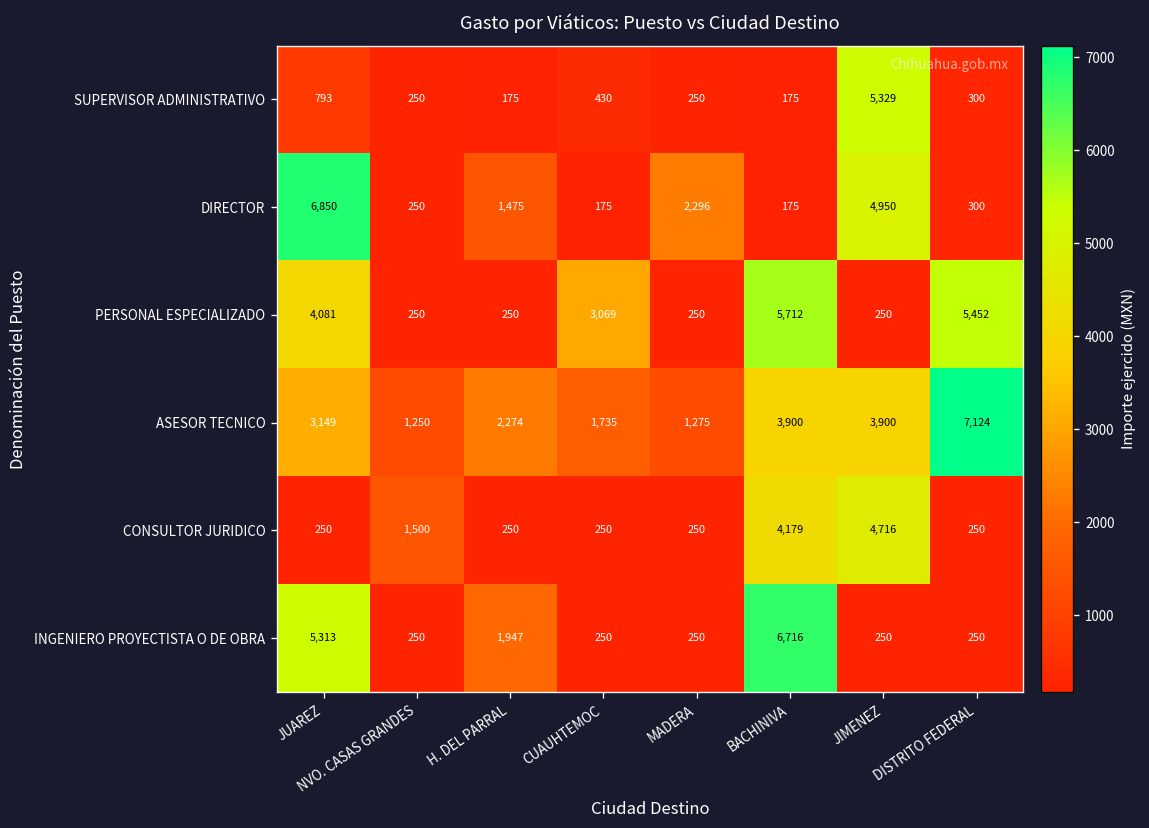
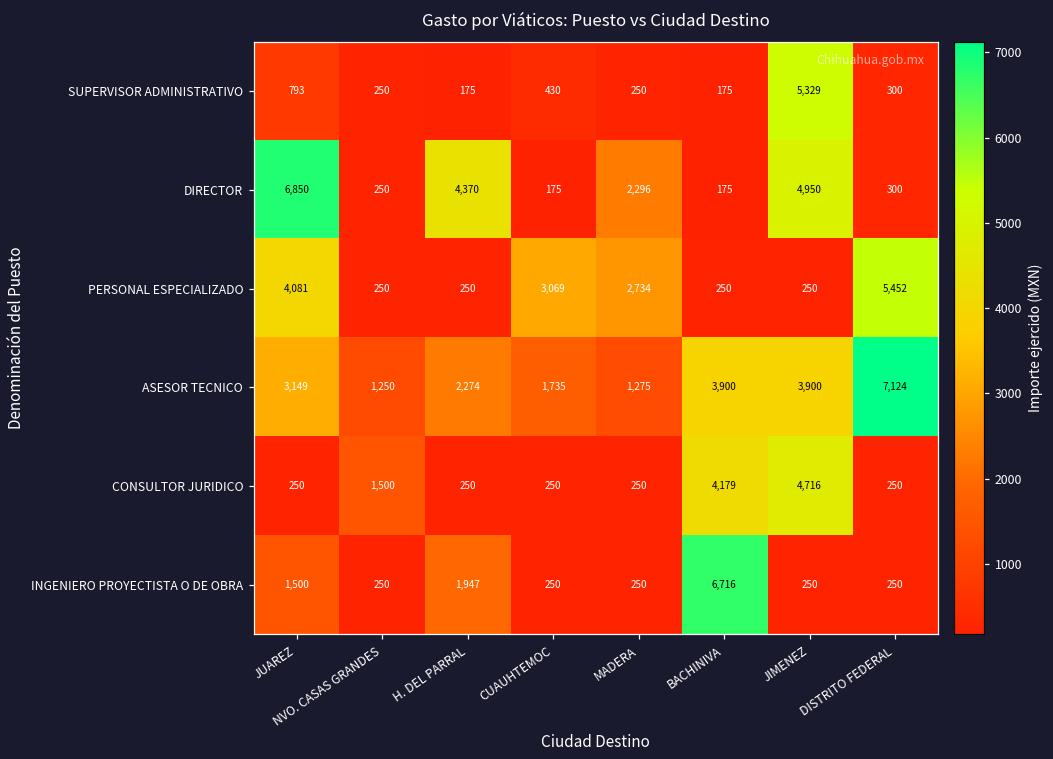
DIRECTOR, H. DEL PARRAL: 1,475 -> 4,370
PERSONAL ESPECIALIZADO, MADERA: 250 -> 2,734
PERSONAL ESPECIALIZADO, BACHINIVA: 5,712 -> 250
INGENIERO PROYECTISTA O DE OBRA, JUAREZ: 5,313 -> 1,500
